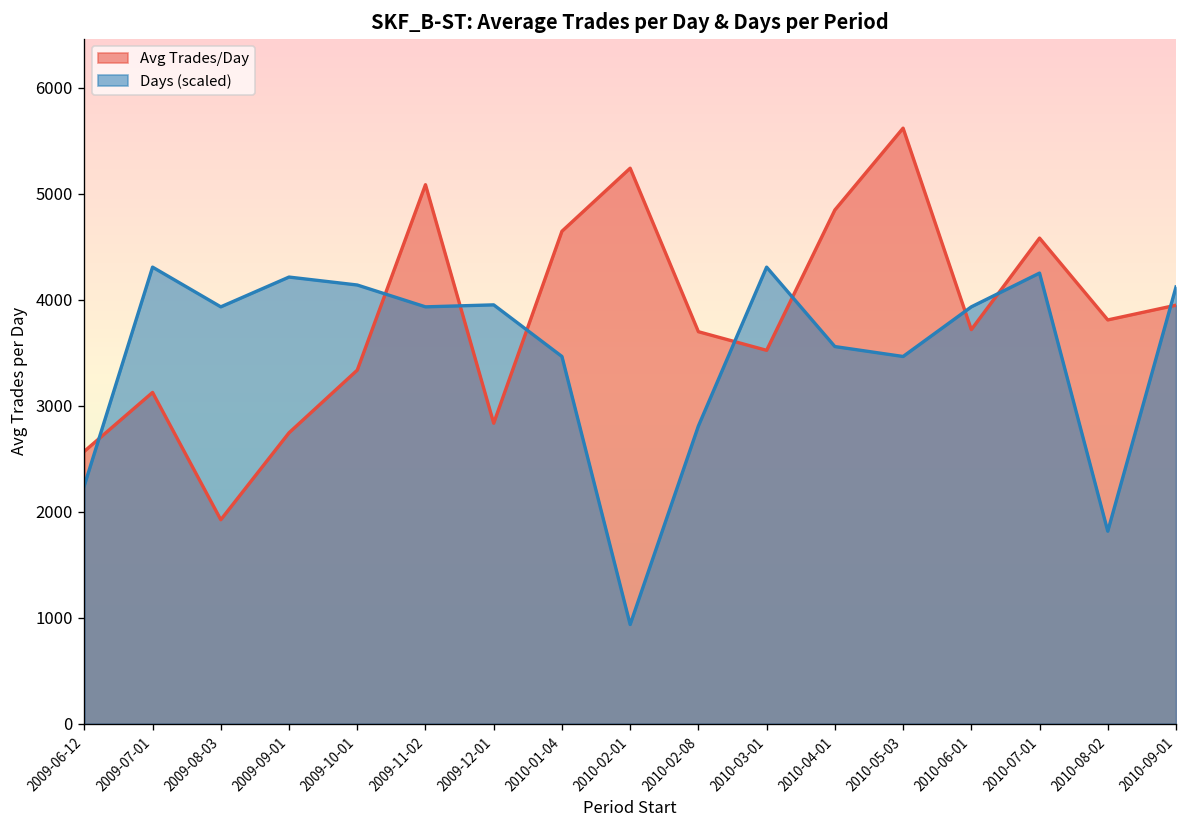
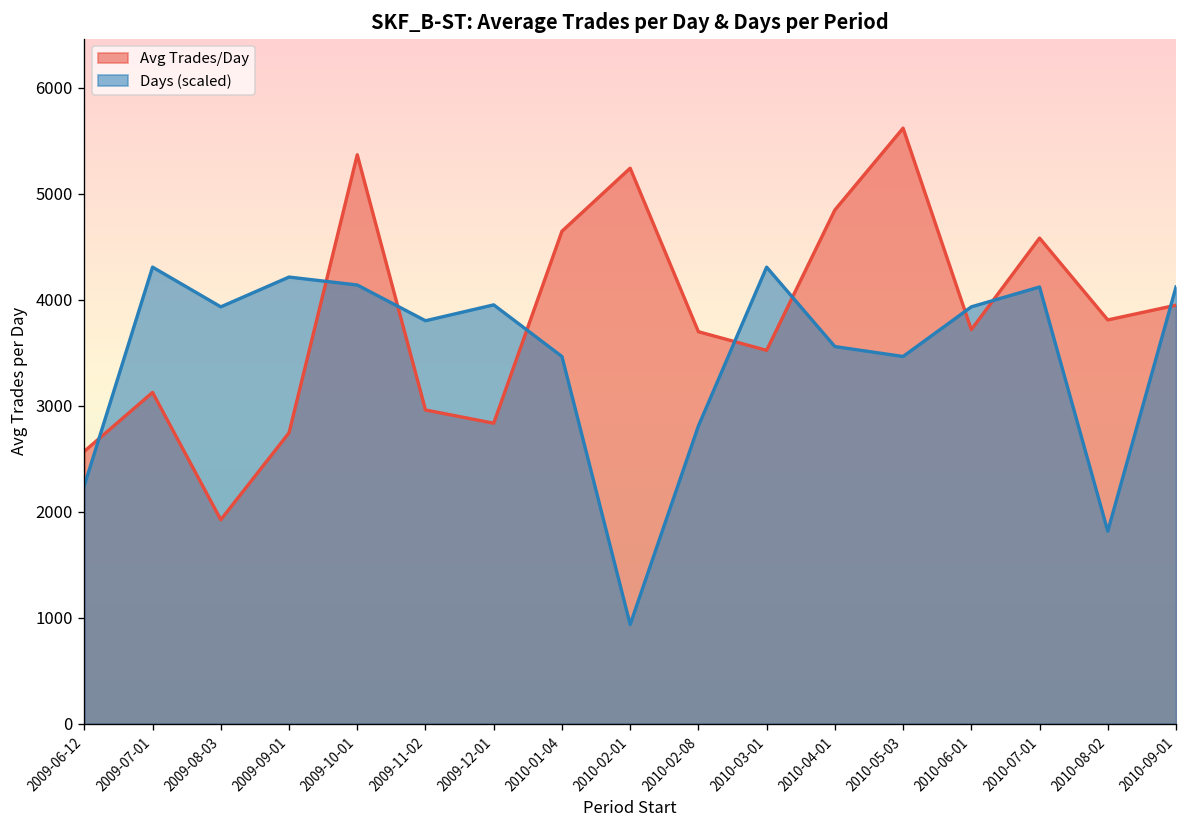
Avg Trades/Day, 2009-10-01: 3300 -> 5400
Avg Trades/Day, 2009-11-02: 5100 -> 3000
Days (scaled), 2009-11-02: 3900 -> 3800
Days (scaled), 2010-07-01: 4300 -> 4100
